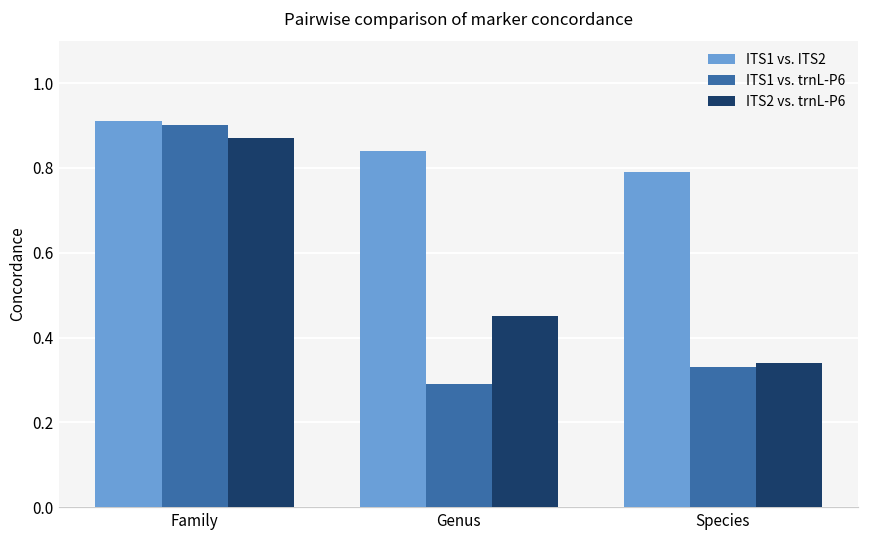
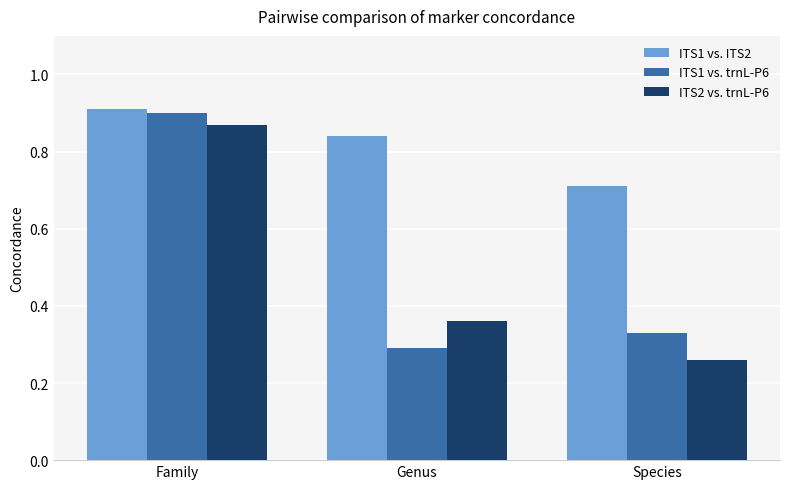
ITS2 vs. trnL-P6, Genus: 0.45 -> 0.36
ITS1 vs. ITS2, Species: 0.79 -> 0.71
ITS2 vs. trnL-P6, Species: 0.34 -> 0.26
